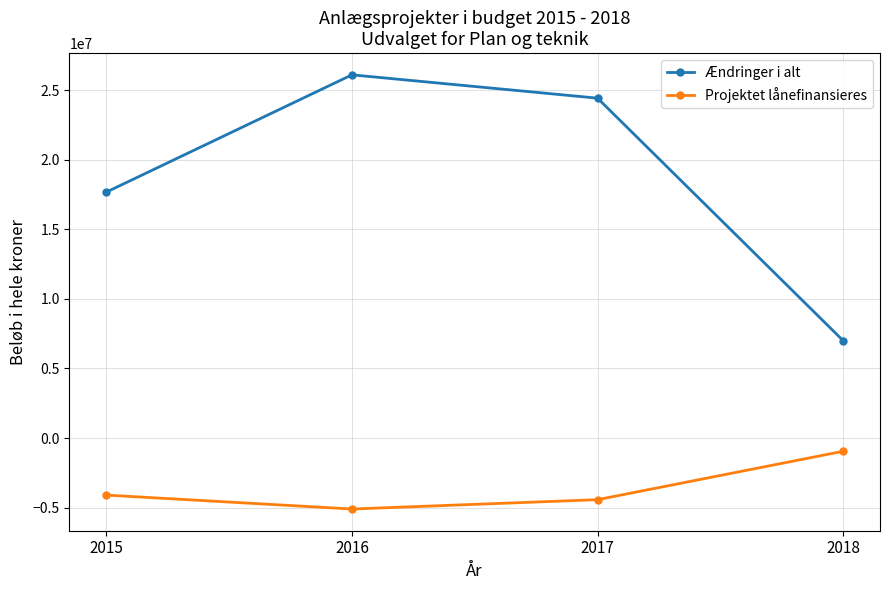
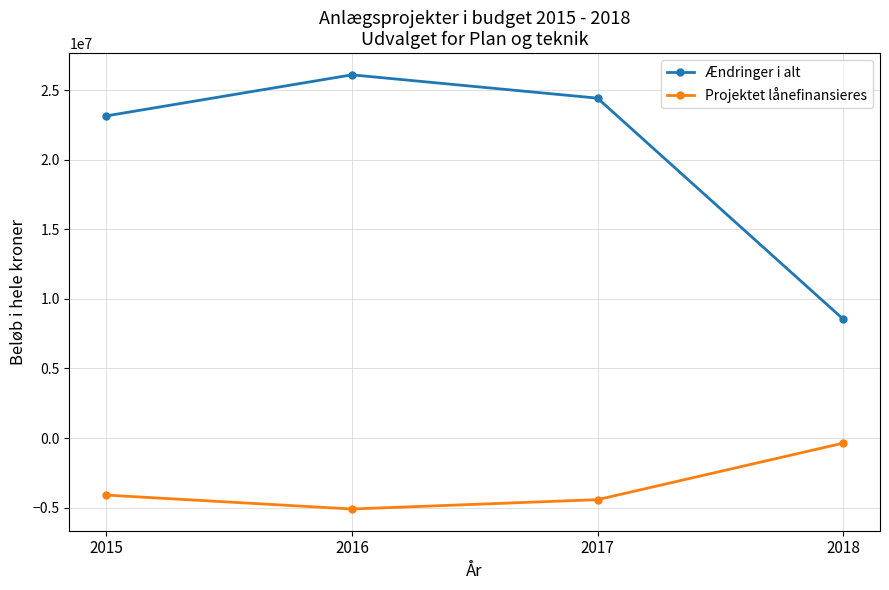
Ændringer i alt, 2015: 17700000 -> 23200000
Ændringer i alt, 2018: 7000000 -> 8600000
Projektet lånefinansieres, 2018: -1000000 -> -400000
